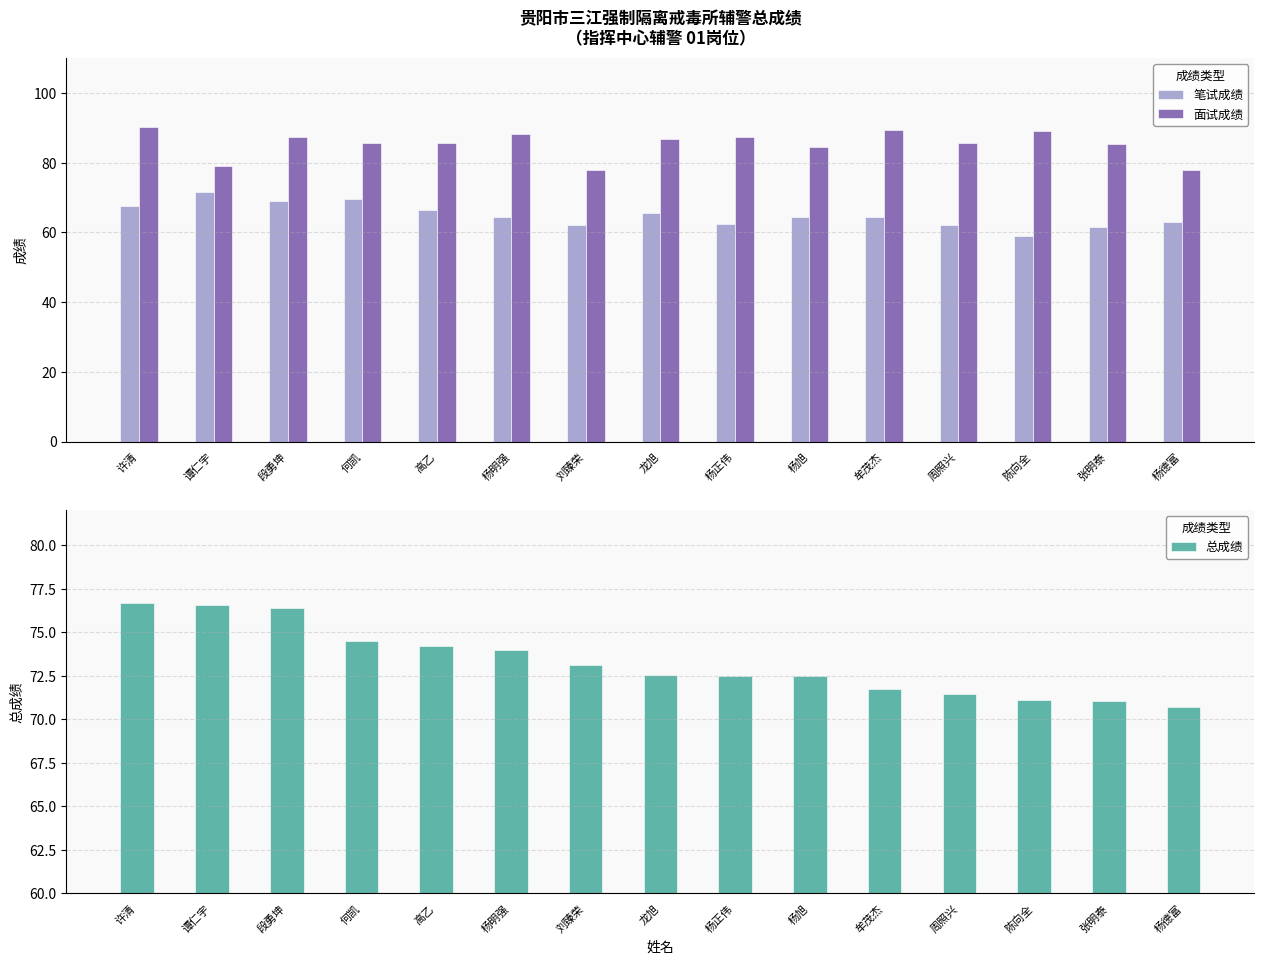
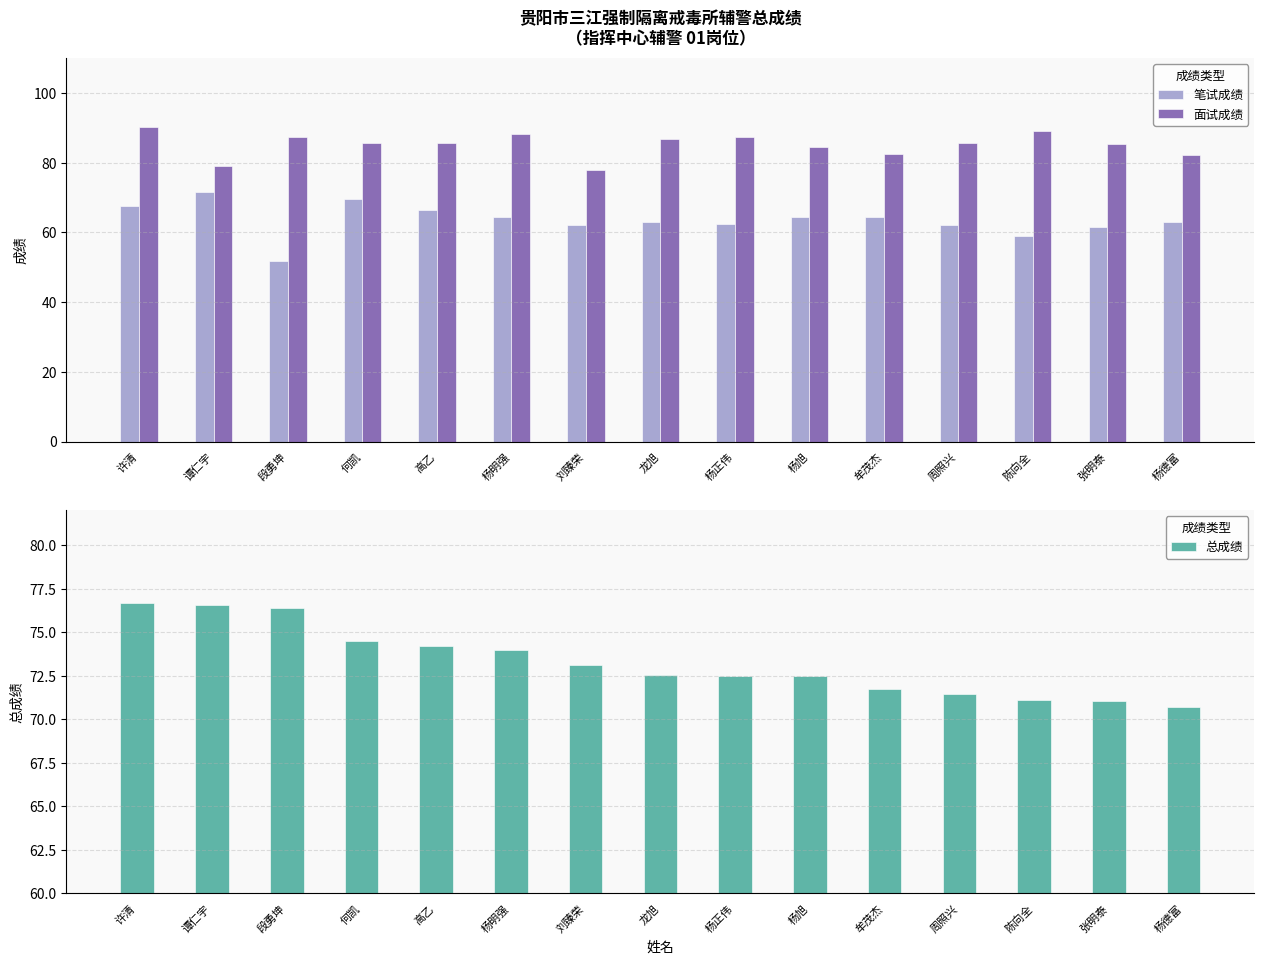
贵阳市三江强制隔离戒毒所辅警总成绩 （指挥中心辅警 01岗位）, 笔试成绩, 段勇坤: 69 -> 52
贵阳市三江强制隔离戒毒所辅警总成绩 （指挥中心辅警 01岗位）, 笔试成绩, 龙旭: 66 -> 63
贵阳市三江强制隔离戒毒所辅警总成绩 （指挥中心辅警 01岗位）, 面试成绩, 牟茂杰: 90 -> 83
贵阳市三江强制隔离戒毒所辅警总成绩 （指挥中心辅警 01岗位）, 面试成绩, 杨德富: 78 -> 82
